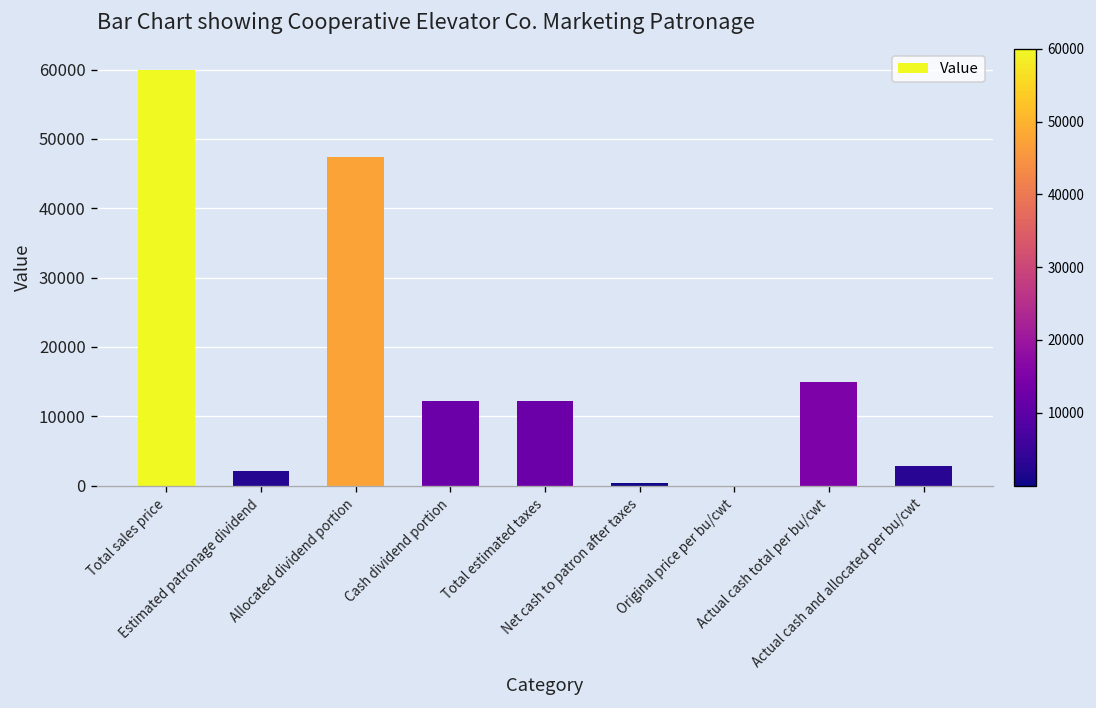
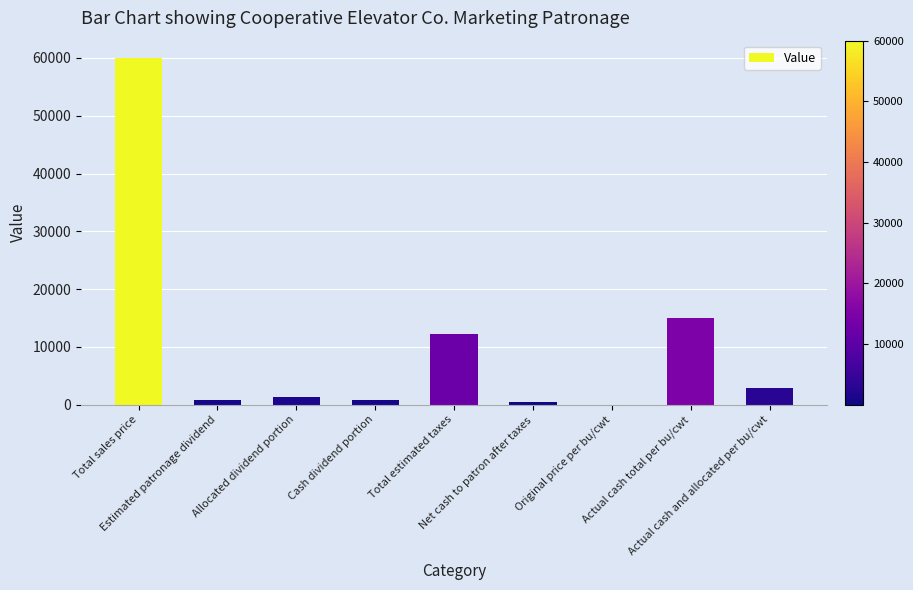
Estimated patronage dividend: 2000 -> 1000
Allocated dividend portion: 47000 -> 1000
Cash dividend portion: 12000 -> 1000
